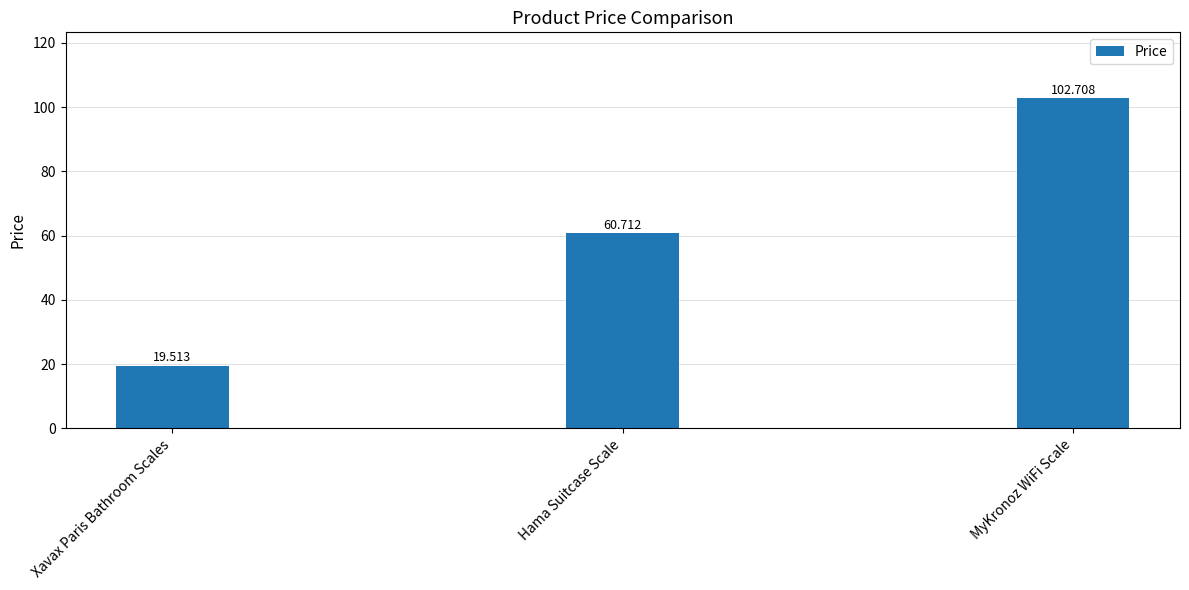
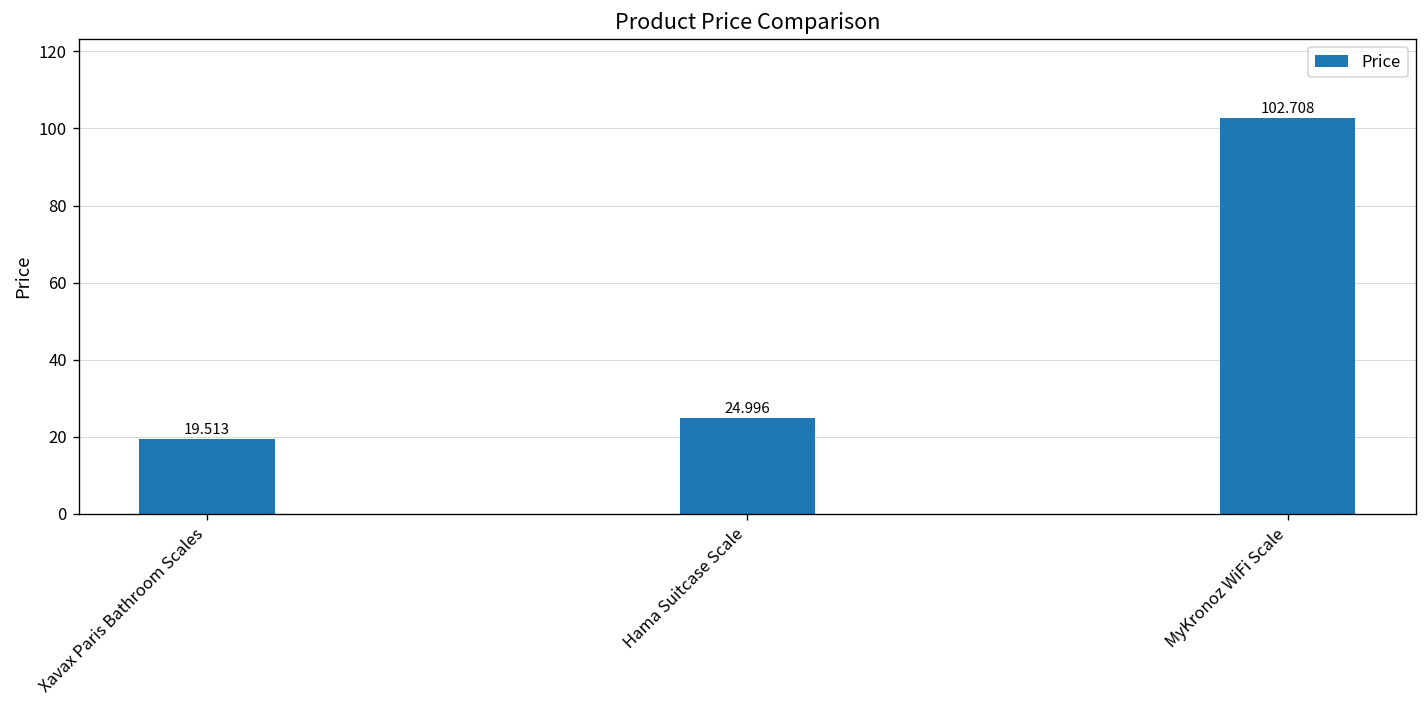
Hama Suitcase Scale: 60.712 -> 24.996
